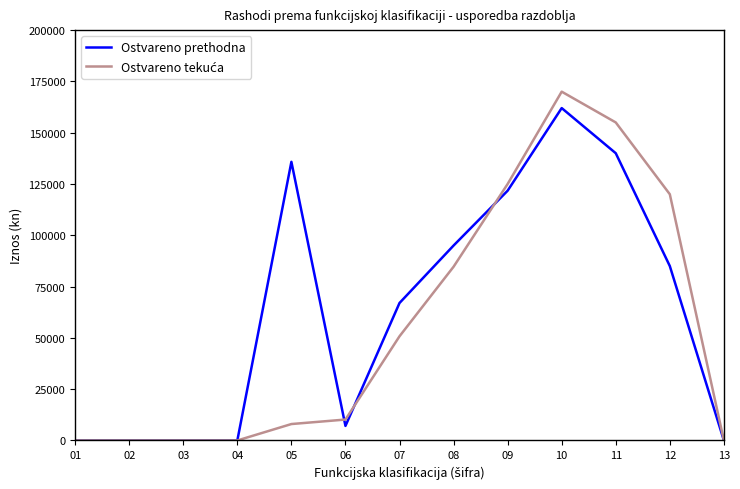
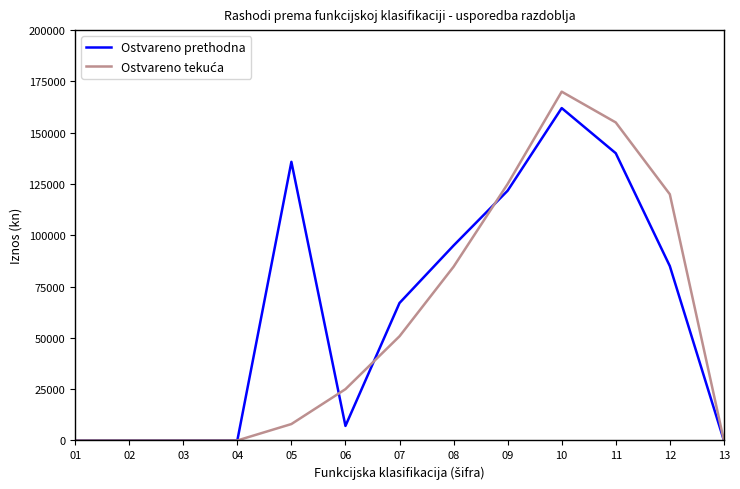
Ostvareno tekuća, 06: 10000 -> 25000
